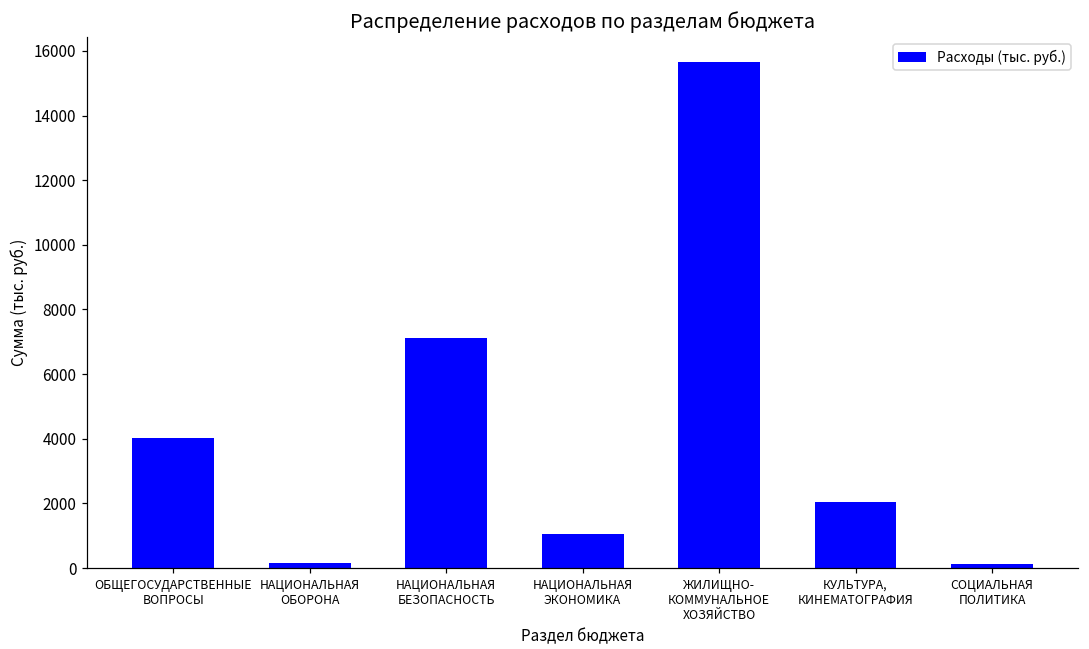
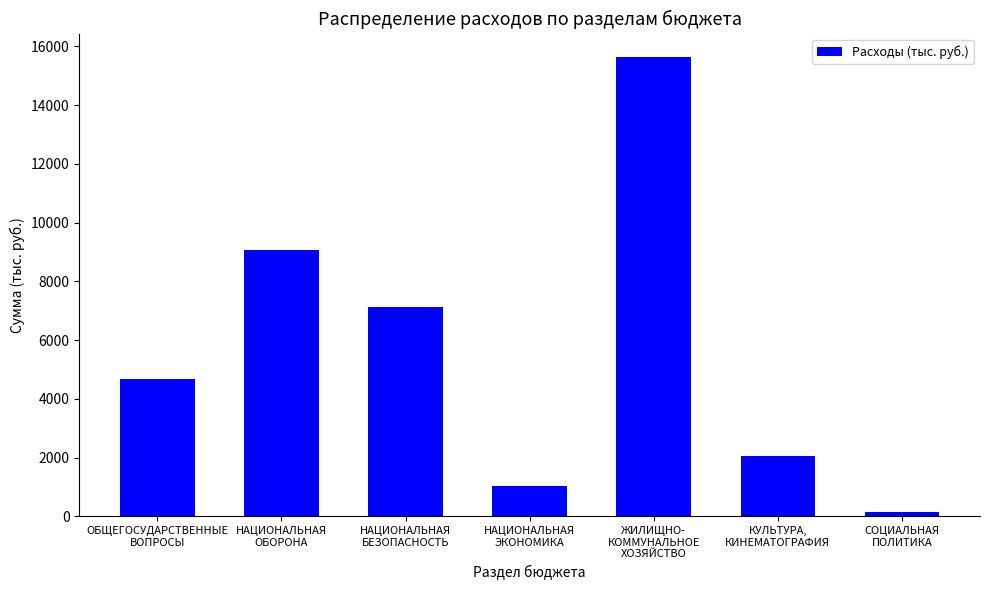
ОБЩЕГОСУДАРСТВЕННЫЕ ВОПРОСЫ: 4000 -> 4700
НАЦИОНАЛЬНАЯ ОБОРОНА: 100 -> 9100
